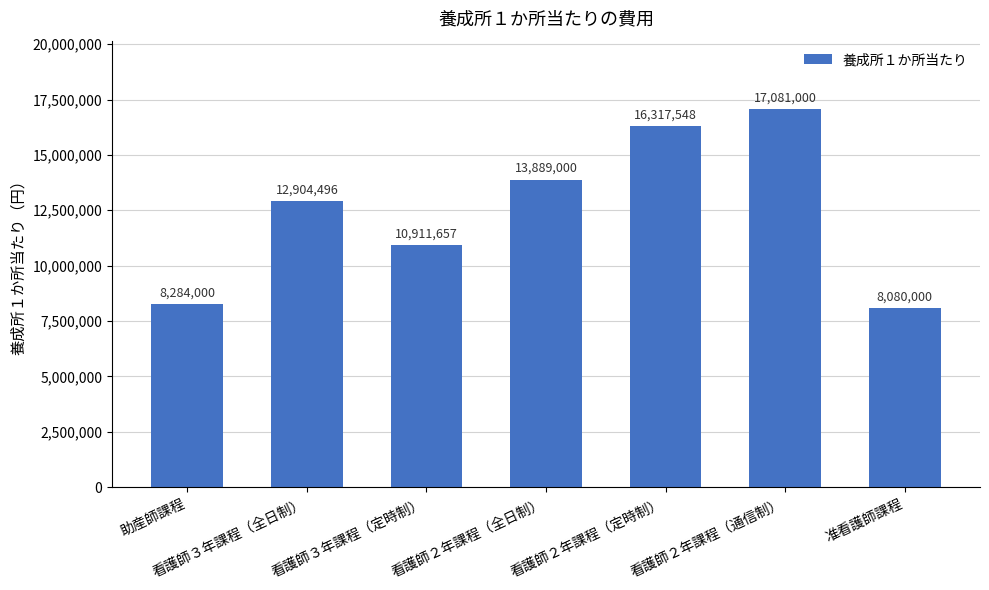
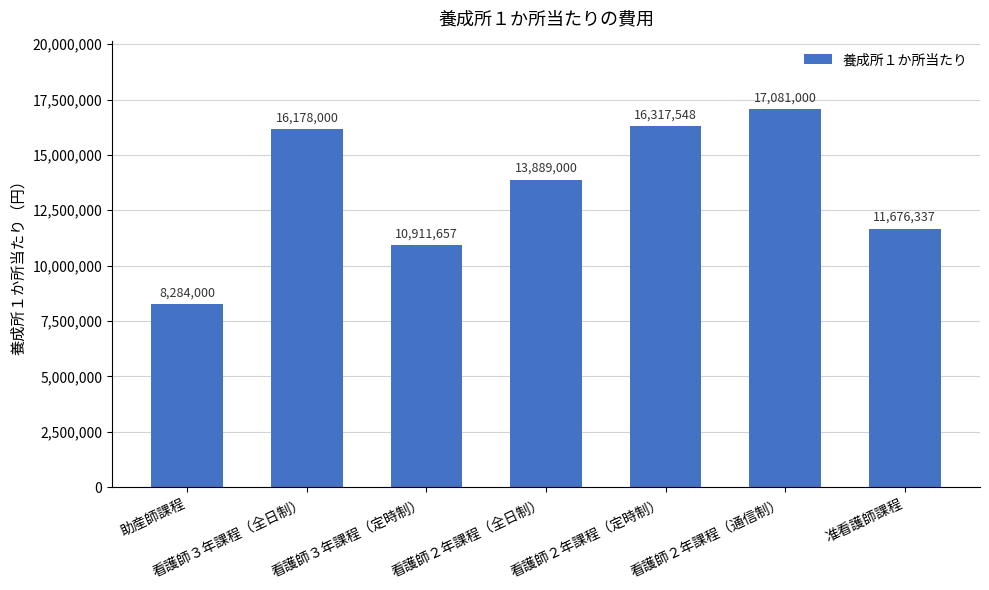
看護師３年課程（全日制）: 12,904,496 -> 16,178,000
准看護師課程: 8,080,000 -> 11,676,337
